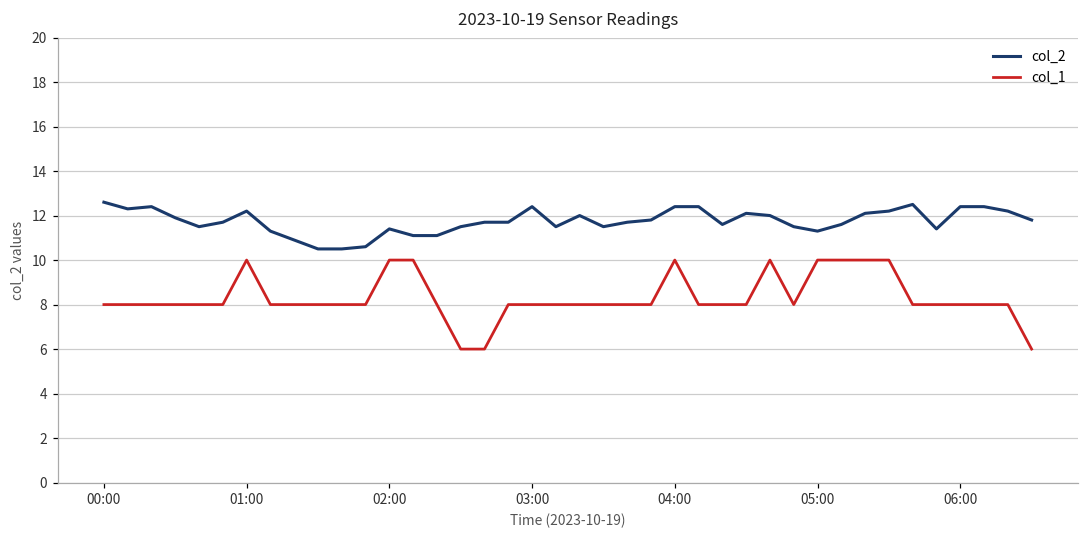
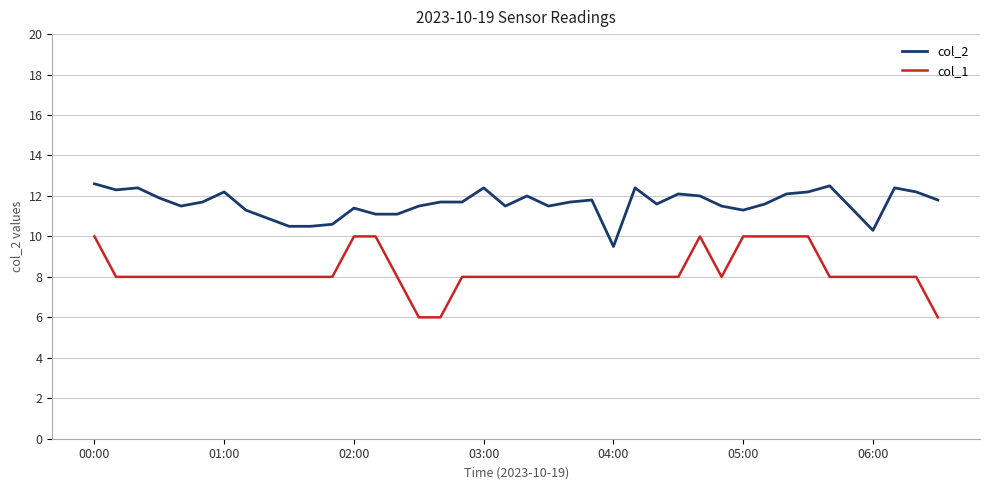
col_1, 00:00: 8.0 -> 10.0
col_1, 01:00: 10.0 -> 8.0
col_2, 04:00: 12.4 -> 9.5
col_1, 04:00: 10.0 -> 8.0
col_2, 06:00: 12.4 -> 10.3
